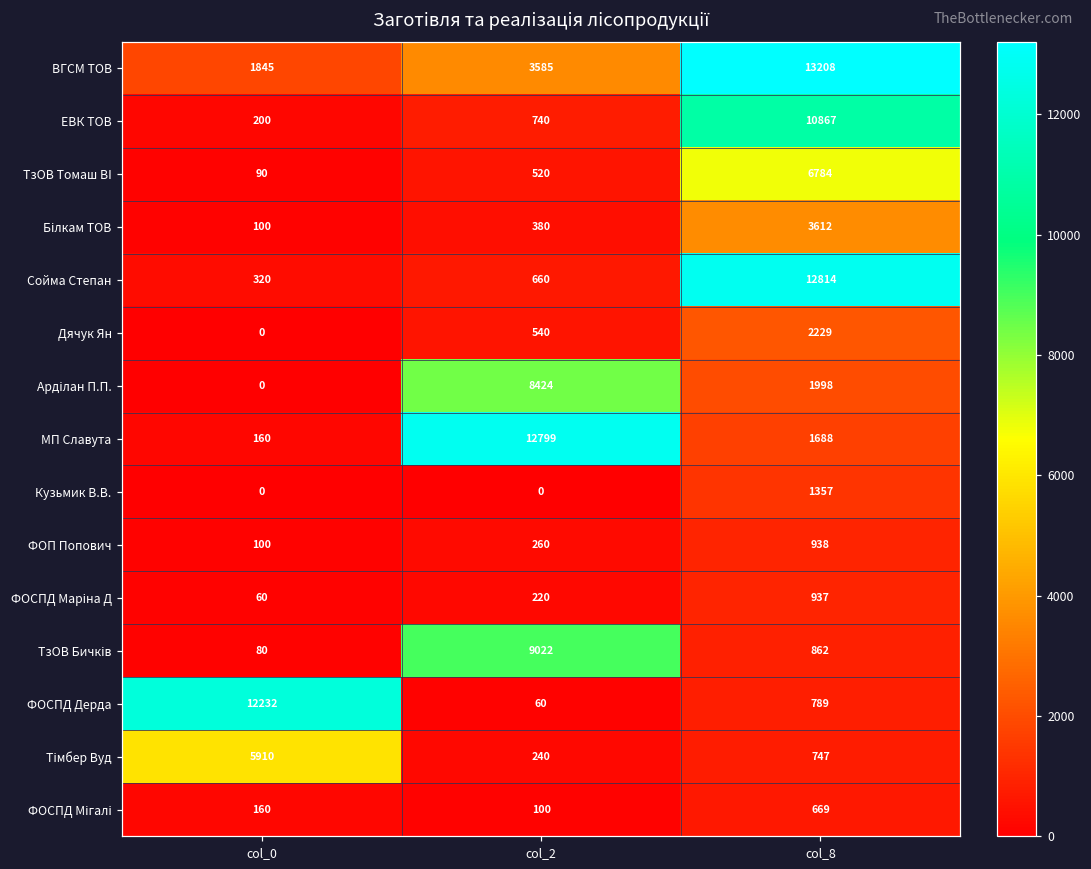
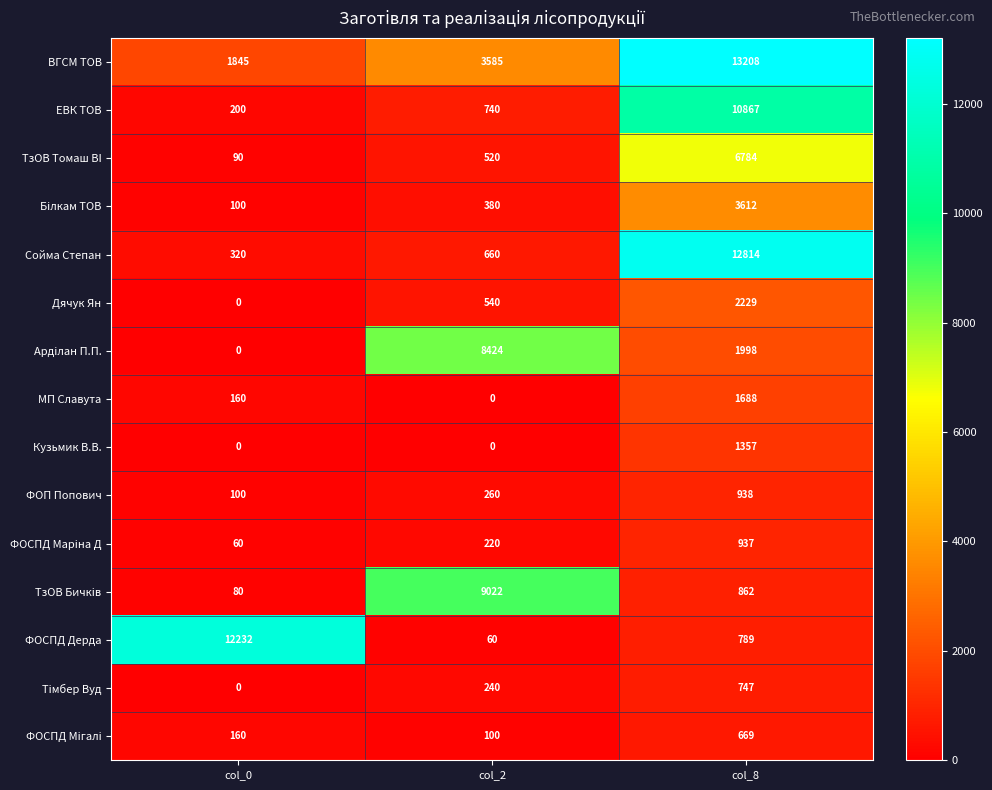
МП Славута, col_2: 12799 -> 0
Тімбер Вуд, col_0: 5910 -> 0
